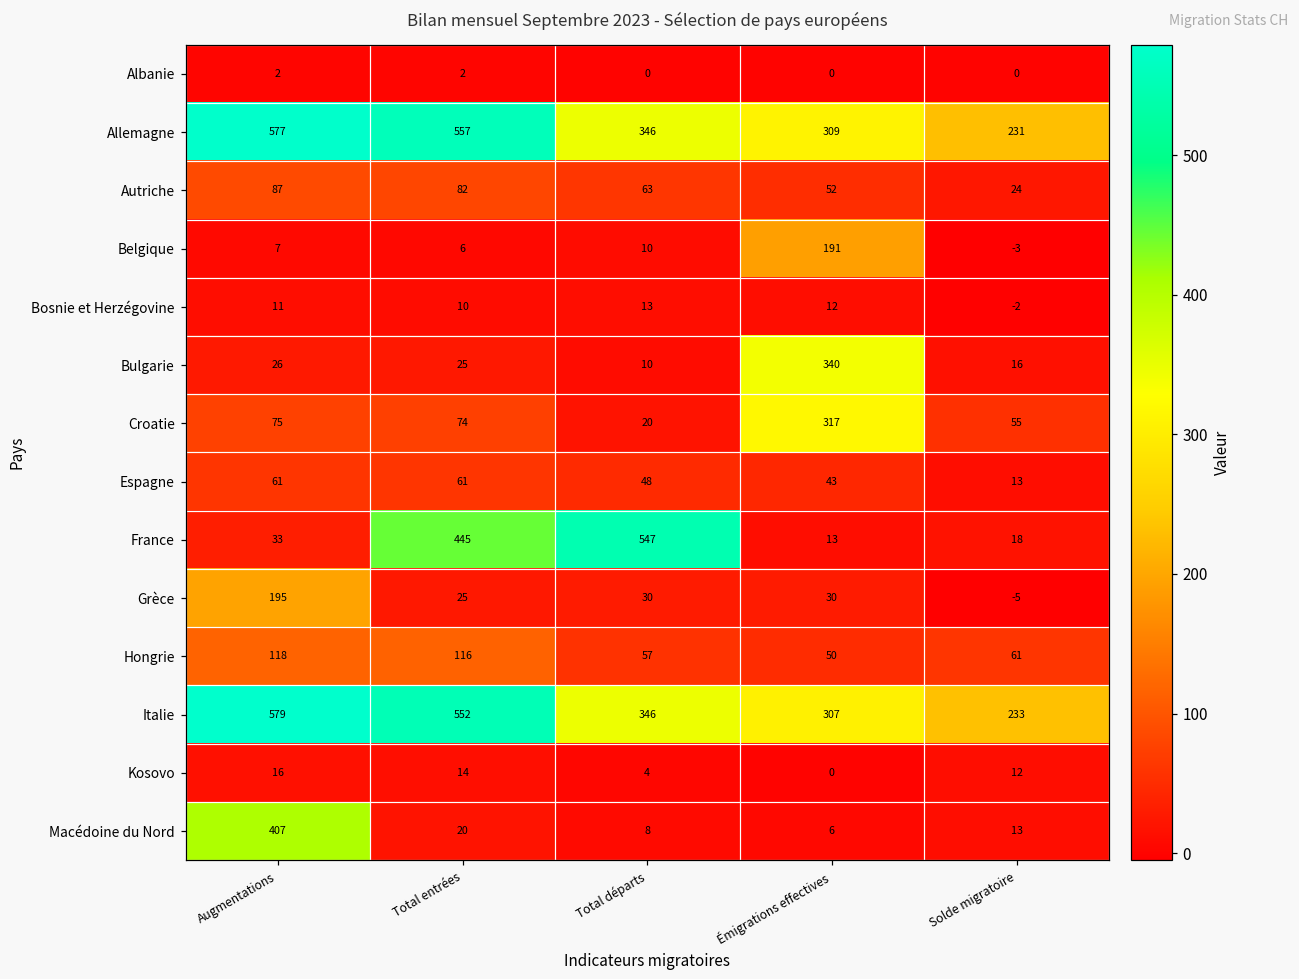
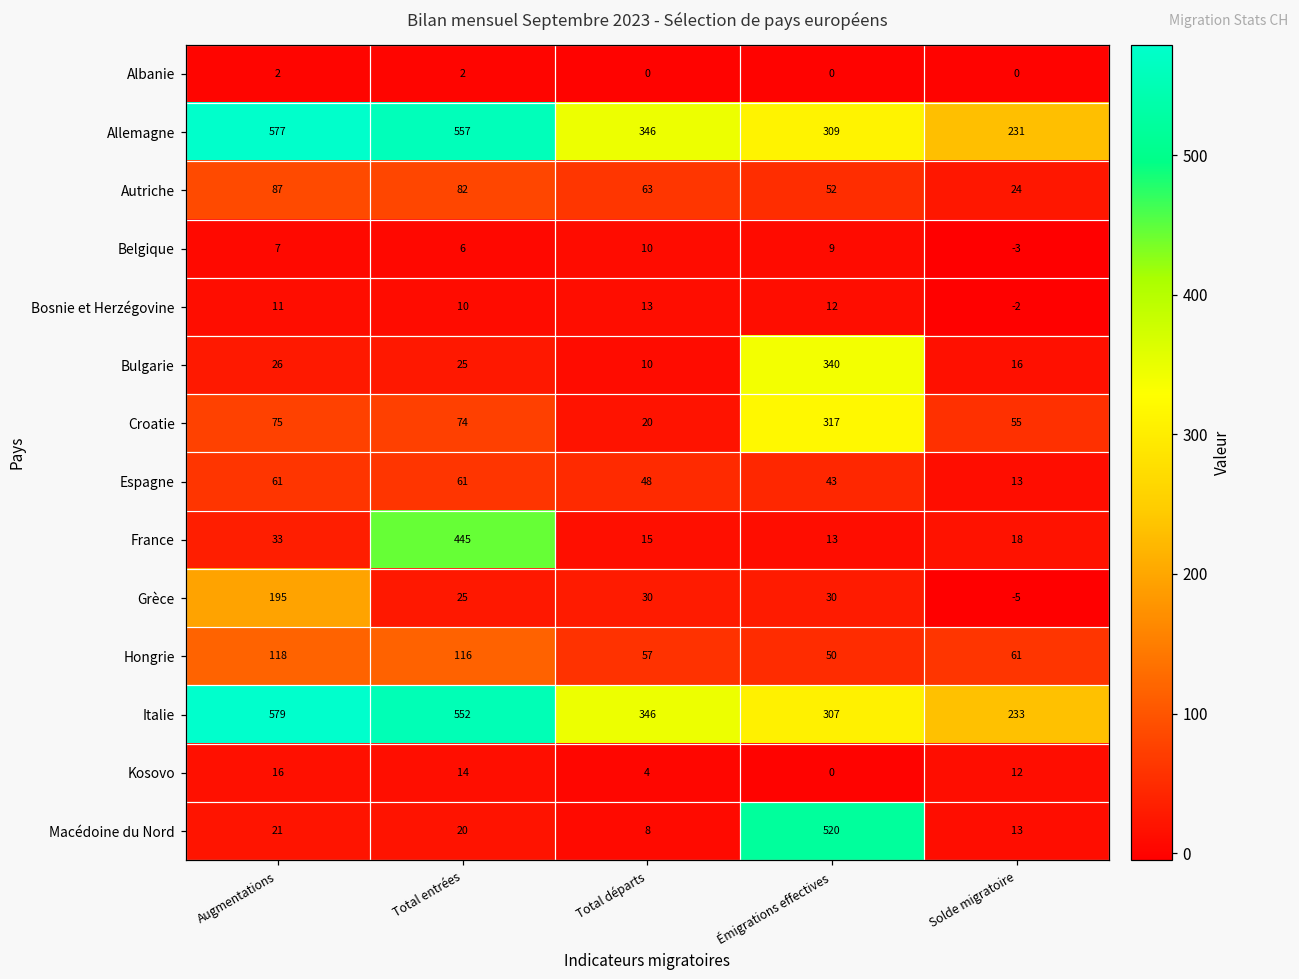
Belgique, Émigrations effectives: 191 -> 9
France, Total départs: 547 -> 15
Macédoine du Nord, Augmentations: 407 -> 21
Macédoine du Nord, Émigrations effectives: 6 -> 520
